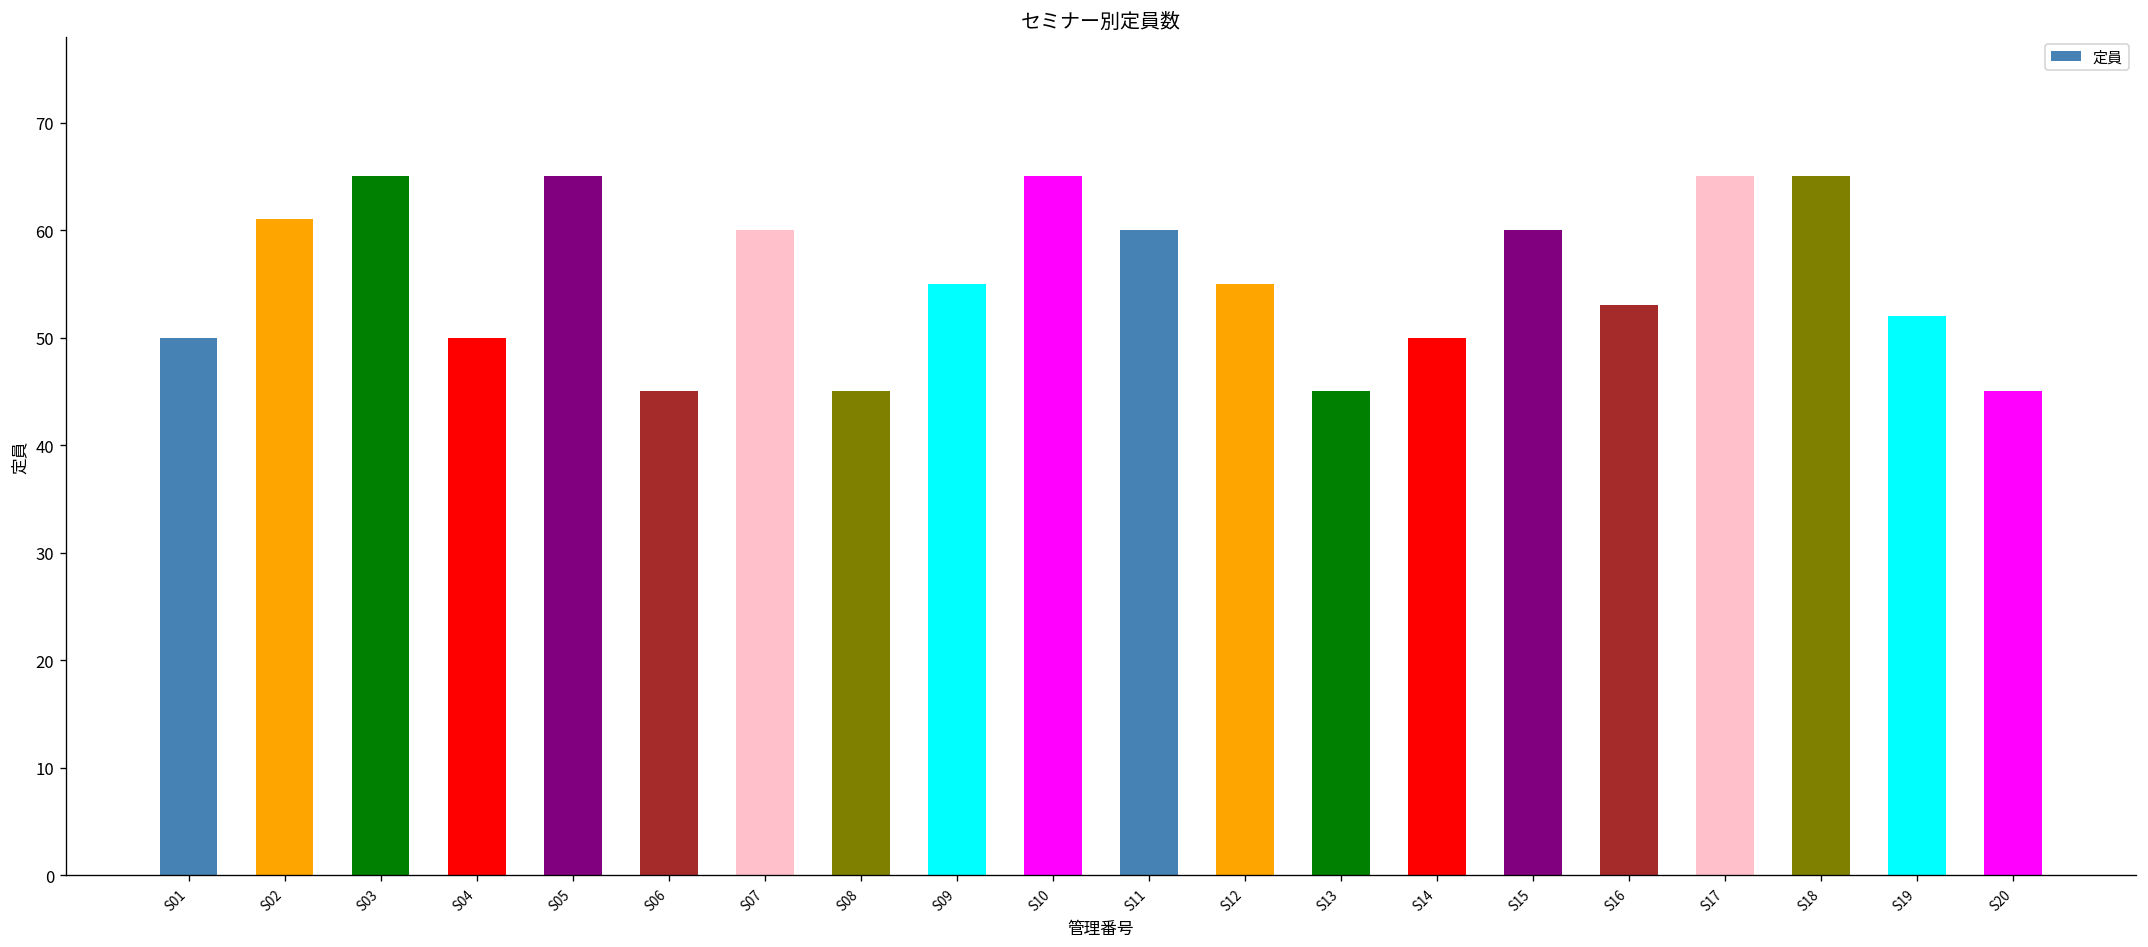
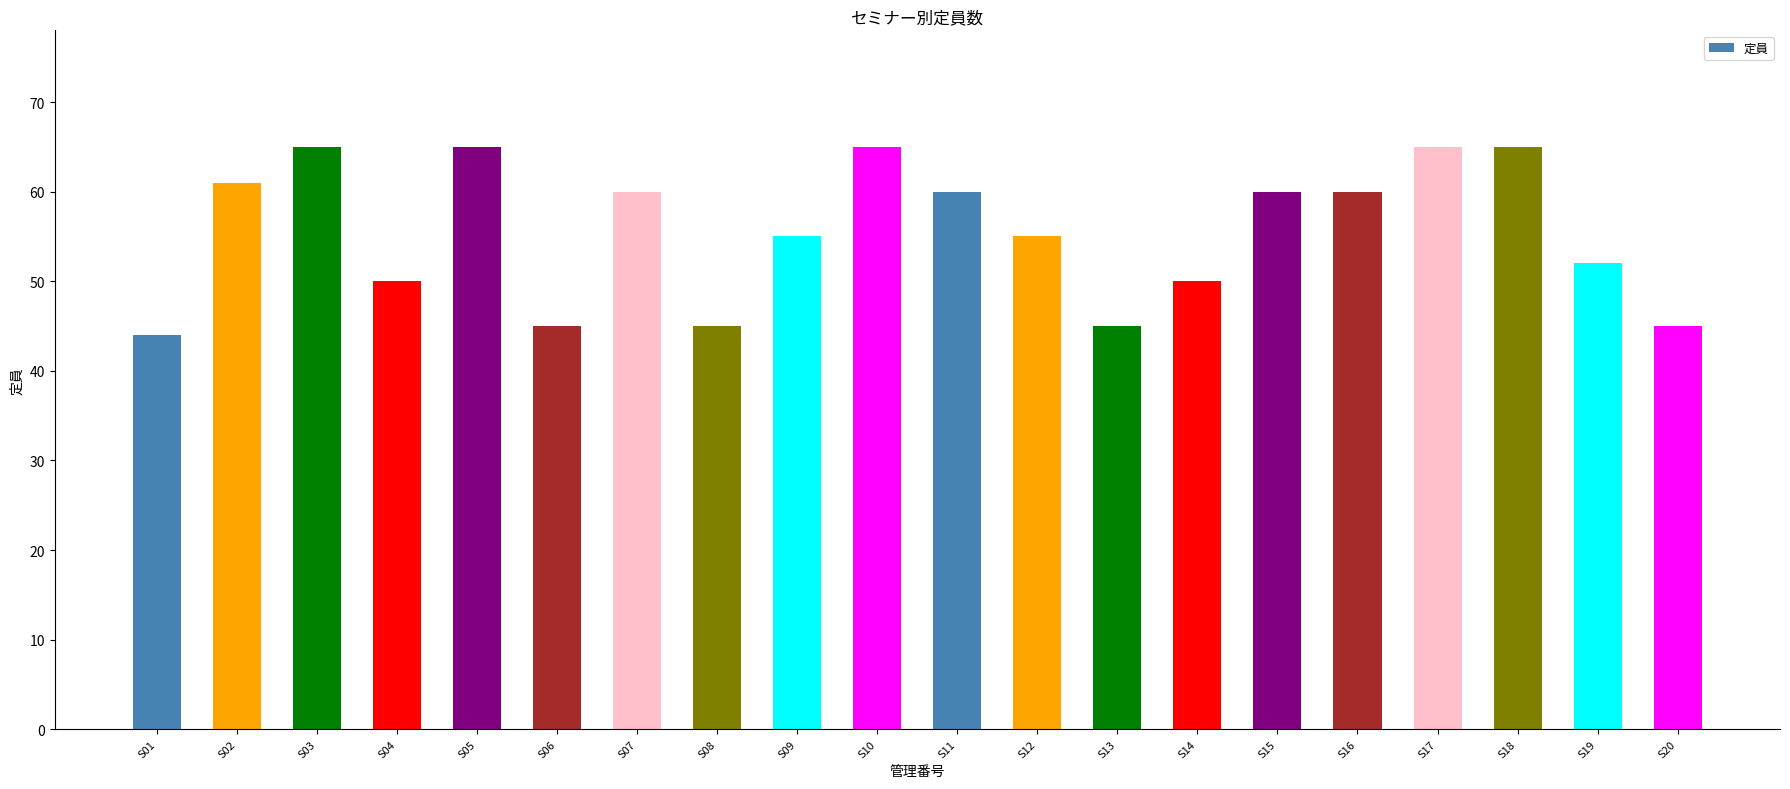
S01: 50 -> 44
S16: 53 -> 60
